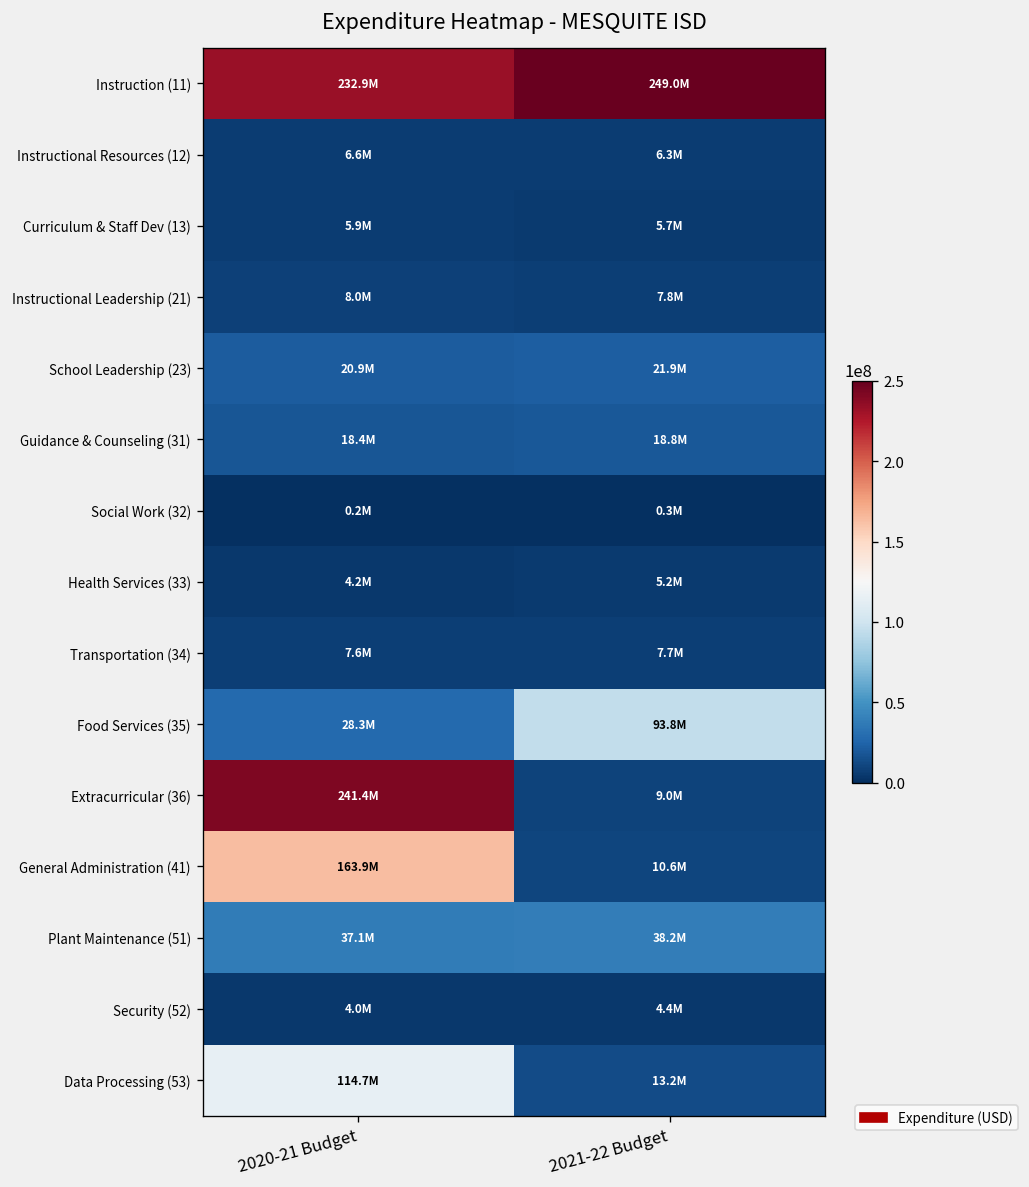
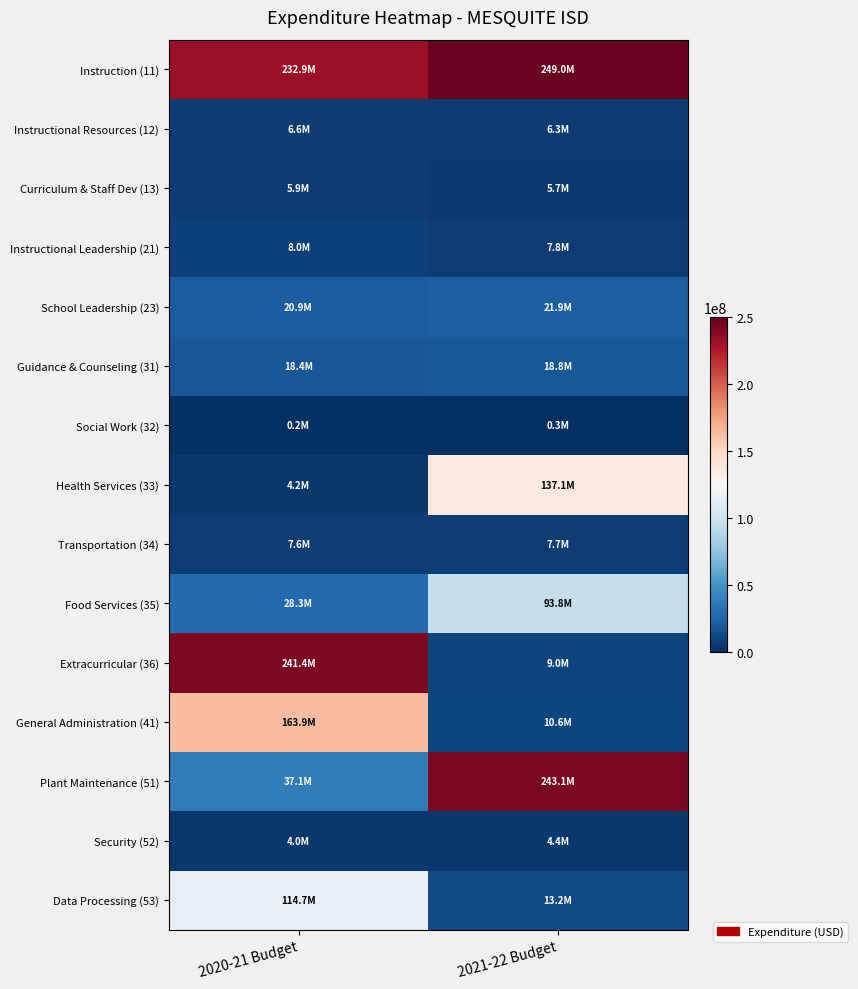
Health Services (33), 2021-22 Budget: 5.2M -> 137.1M
Plant Maintenance (51), 2021-22 Budget: 38.2M -> 243.1M
